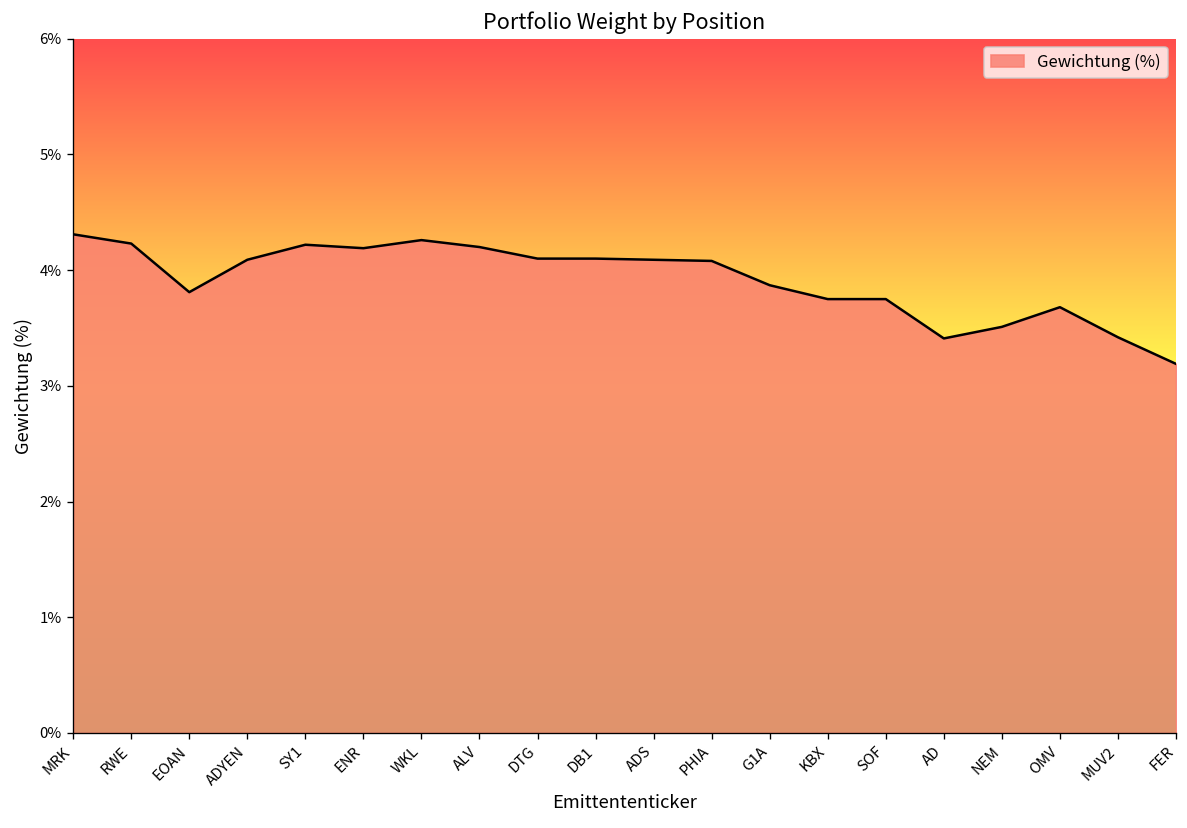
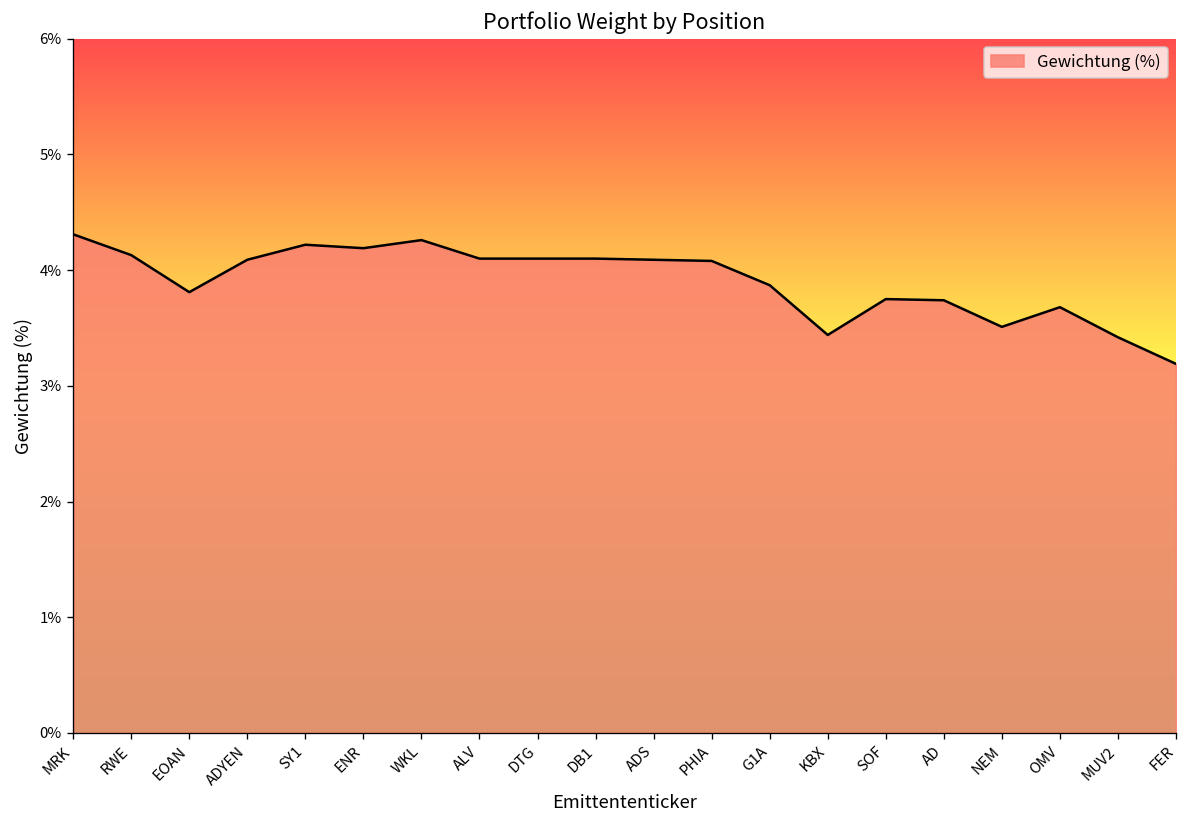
RWE: 4.2% -> 4.1%
ALV: 4.2% -> 4.1%
KBX: 3.8% -> 3.4%
AD: 3.4% -> 3.7%
